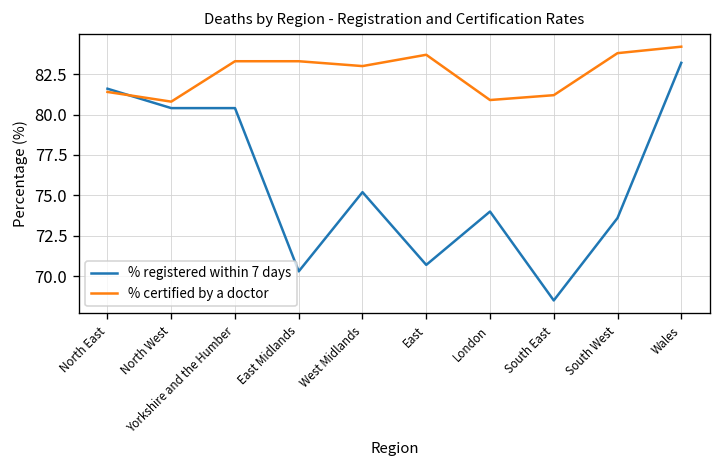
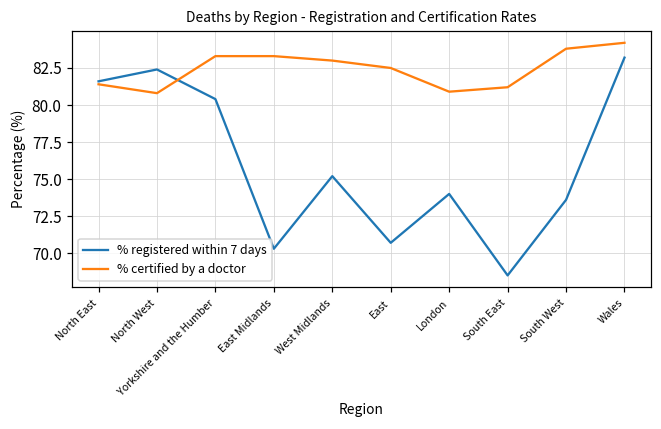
% registered within 7 days, North West: 80.4 -> 82.4
% certified by a doctor, East: 83.7 -> 82.5
